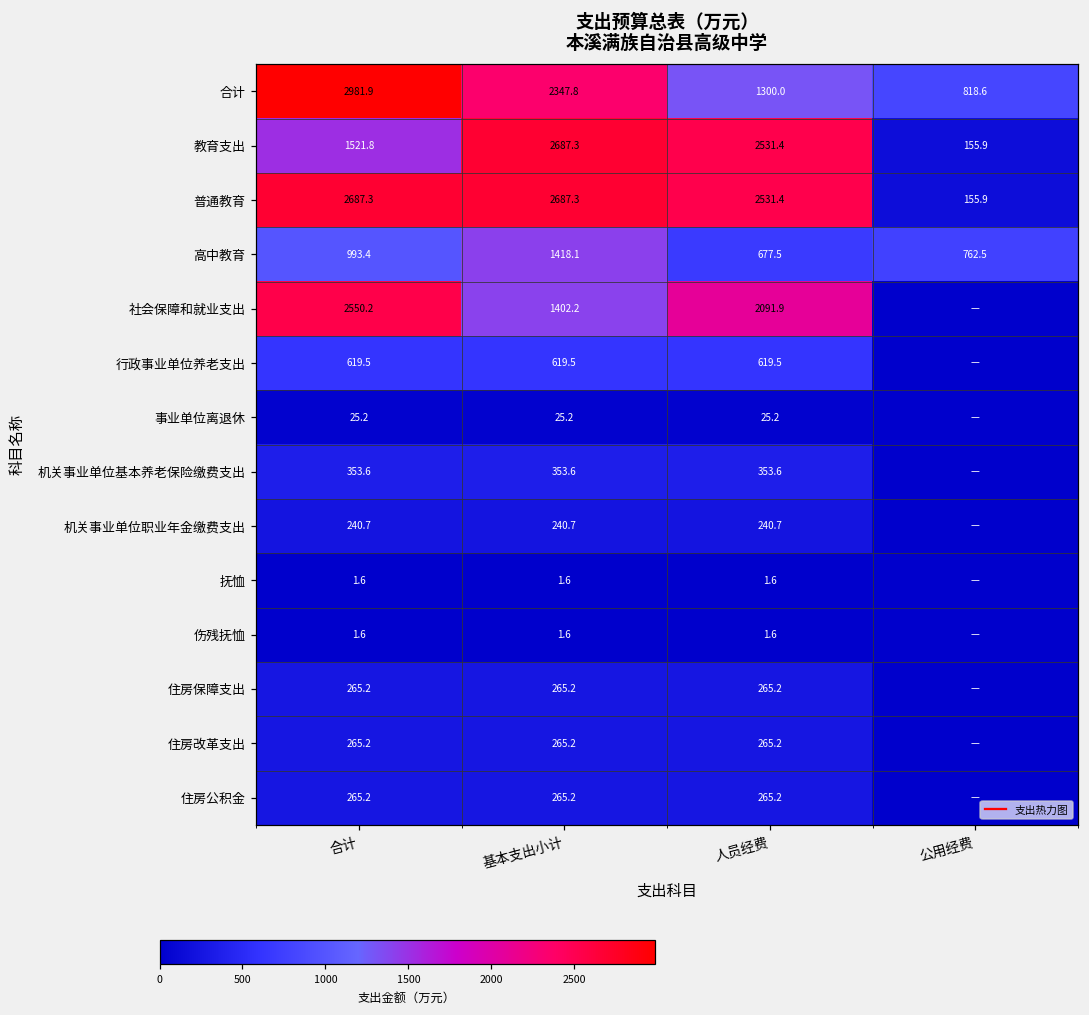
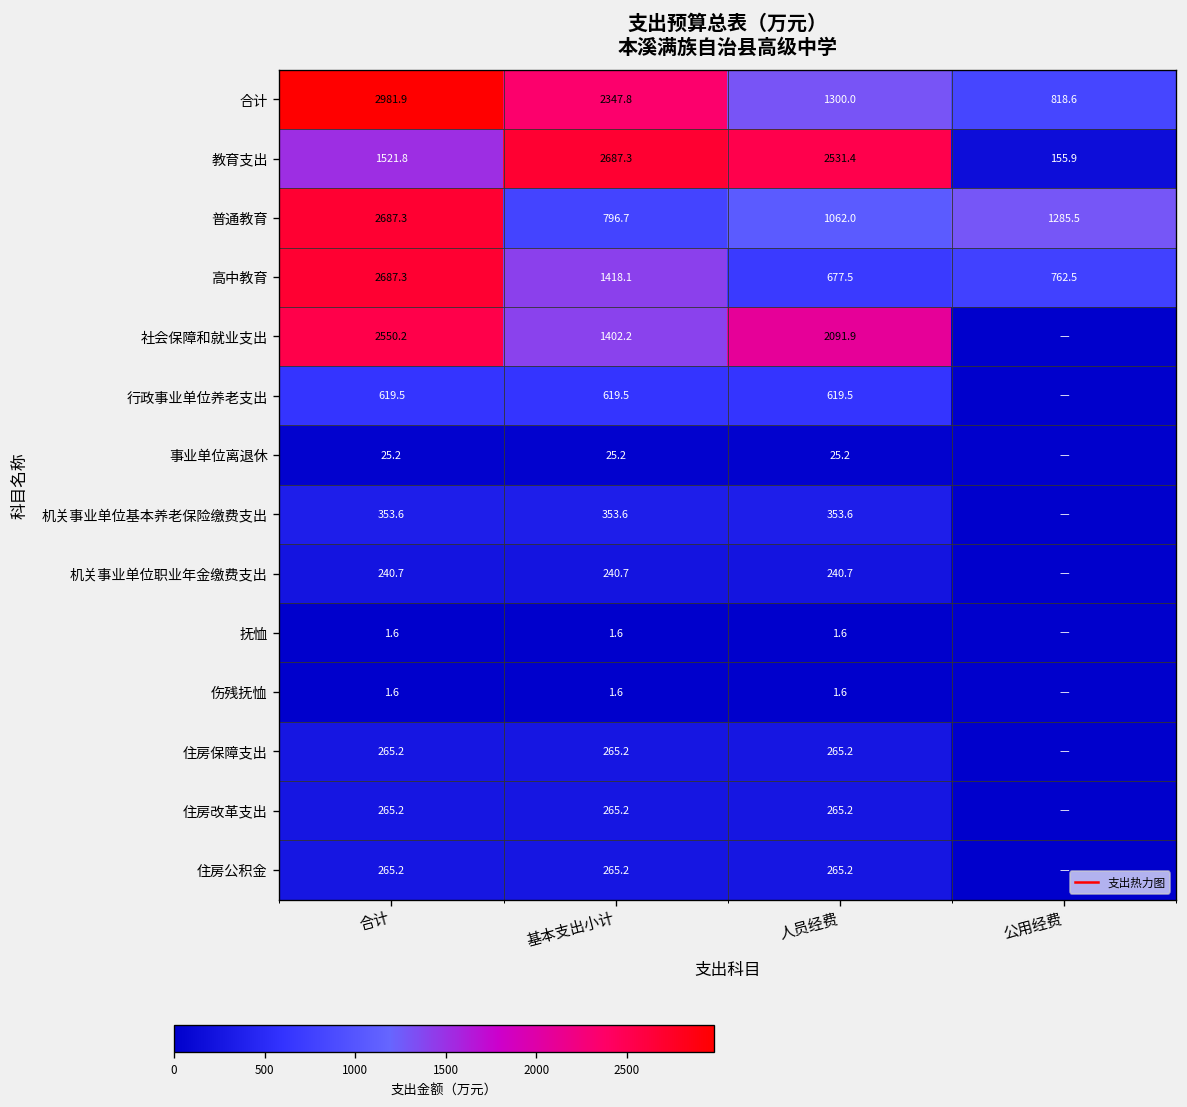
普通教育, 基本支出小计: 2687.3 -> 796.7
普通教育, 人员经费: 2531.4 -> 1062.0
普通教育, 公用经费: 155.9 -> 1285.5
高中教育, 合计: 993.4 -> 2687.3
